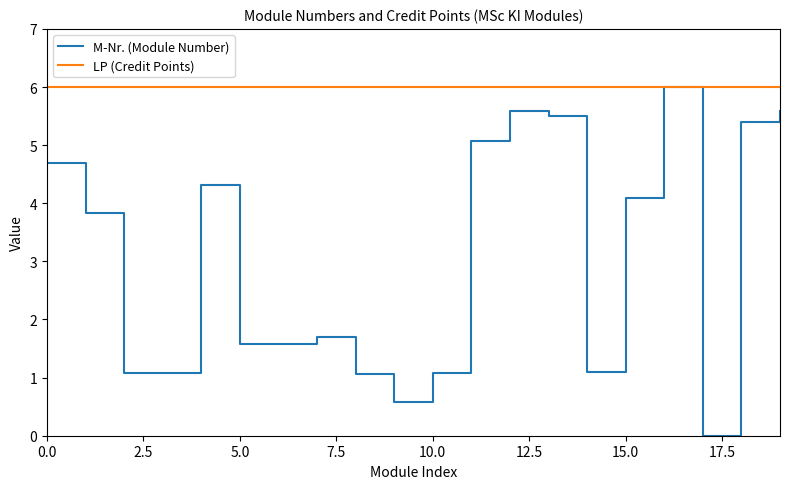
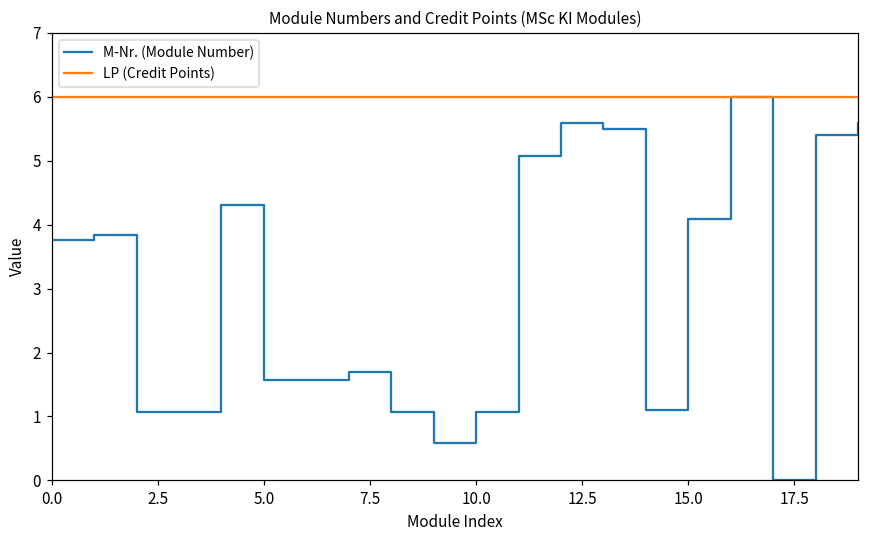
M-Nr. (Module Number), 0.0: 4.7 -> 3.8
